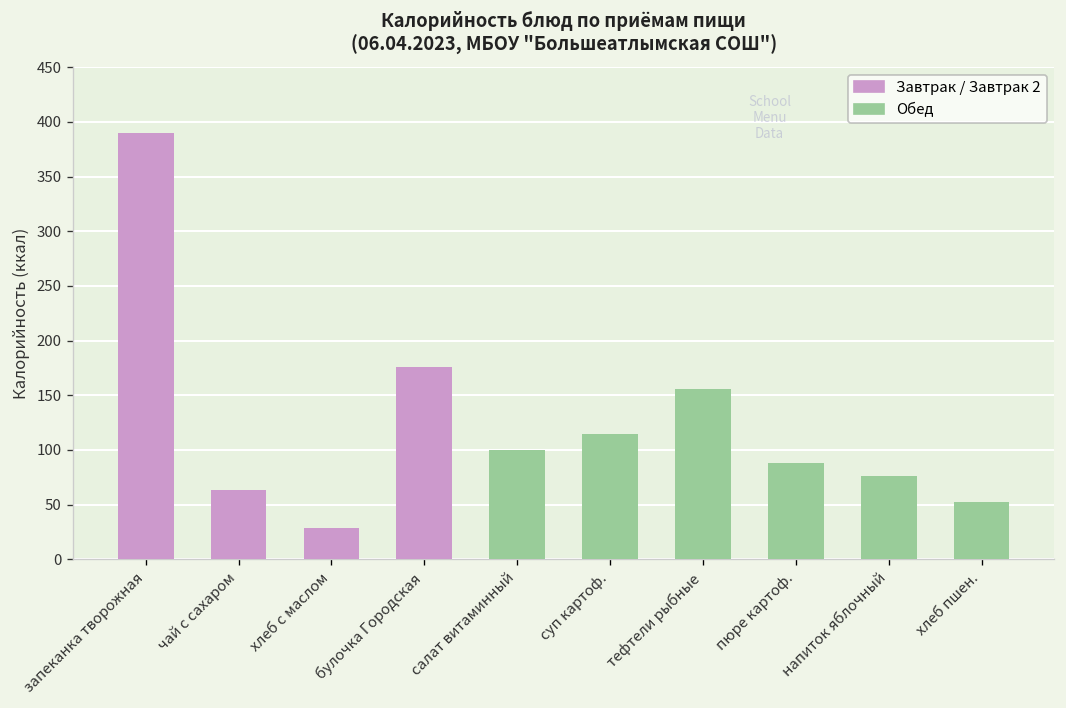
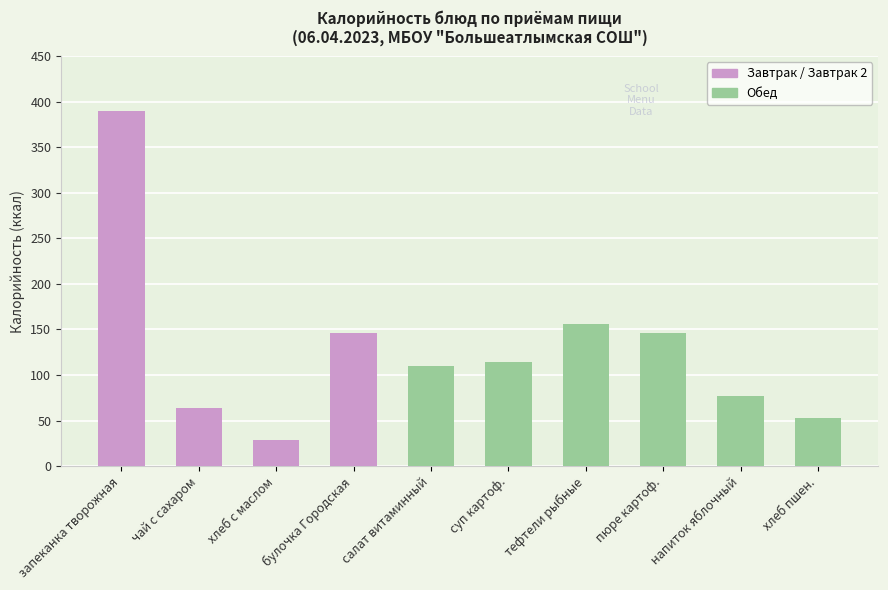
булочка Городская: 180 -> 150
салат витаминный: 100 -> 110
пюре картоф.: 90 -> 150
